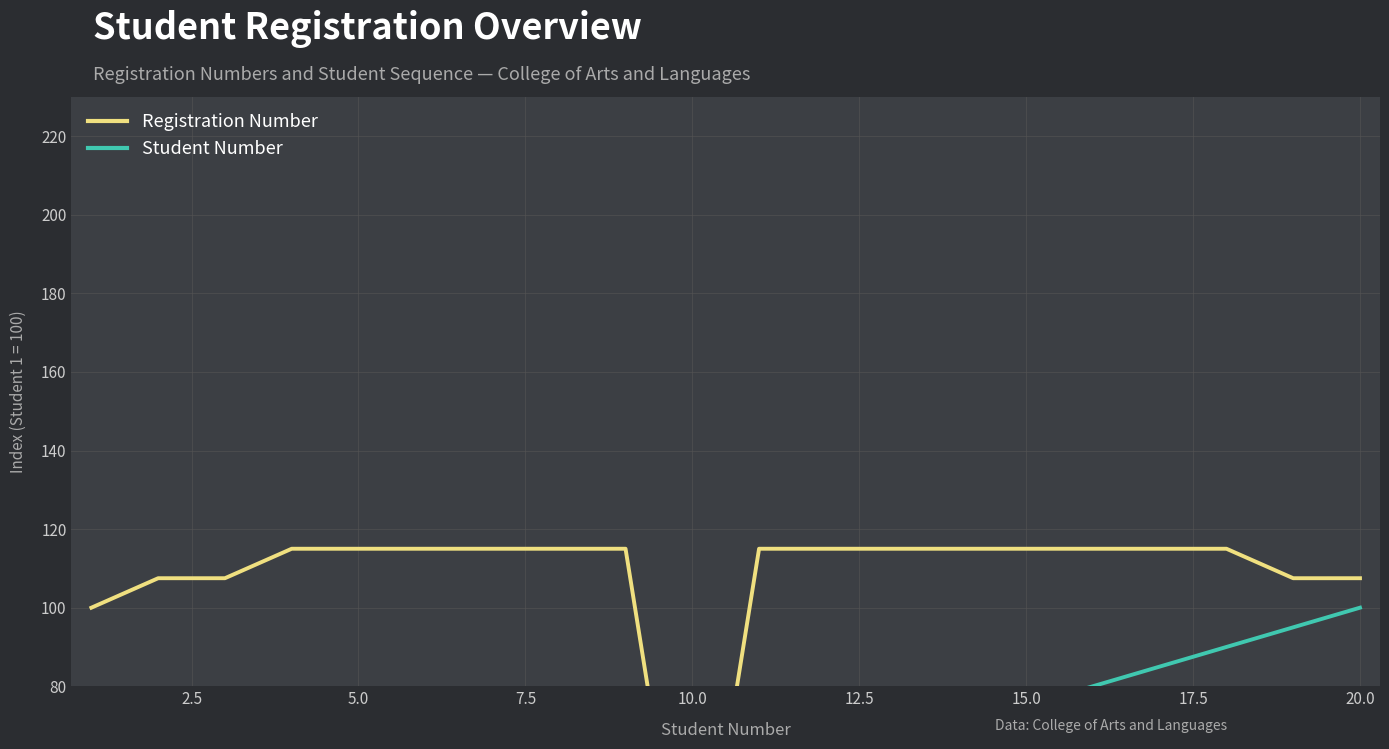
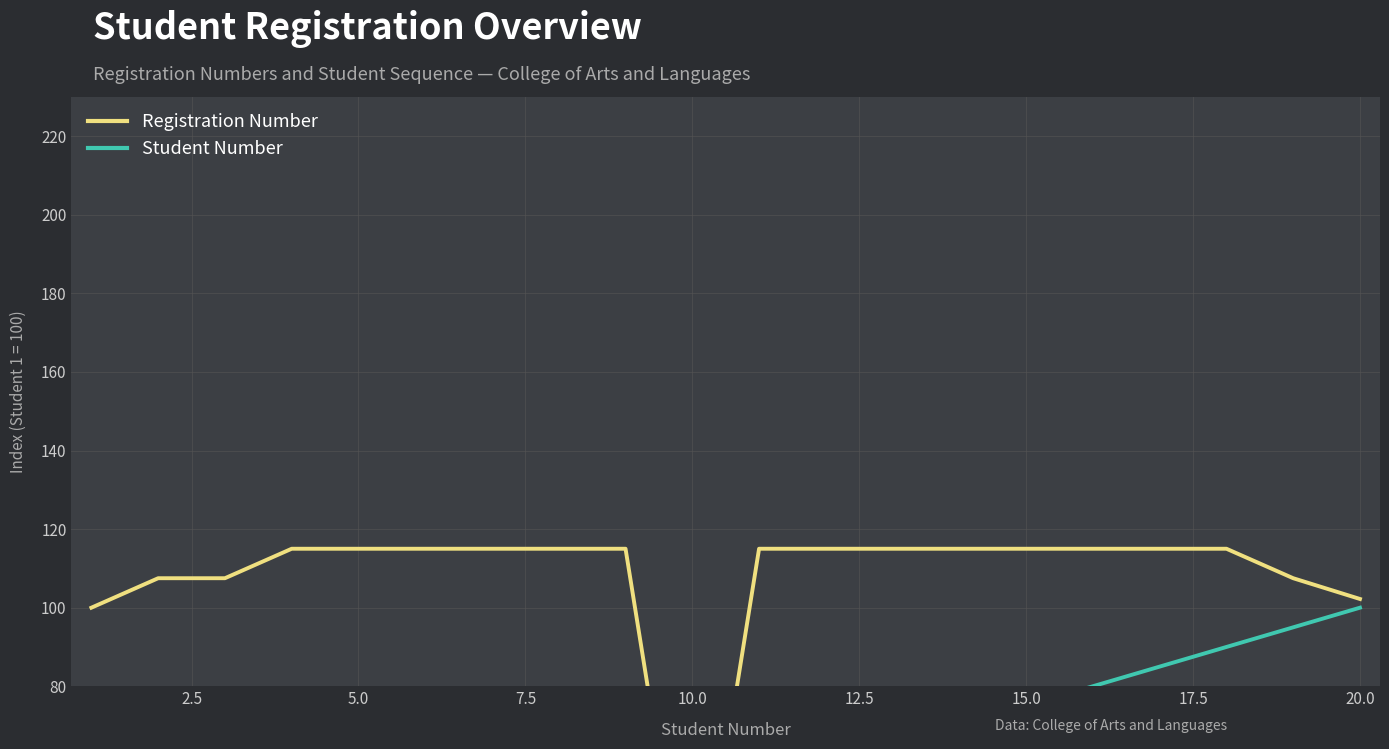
Registration Number, 20.0: 108 -> 102
